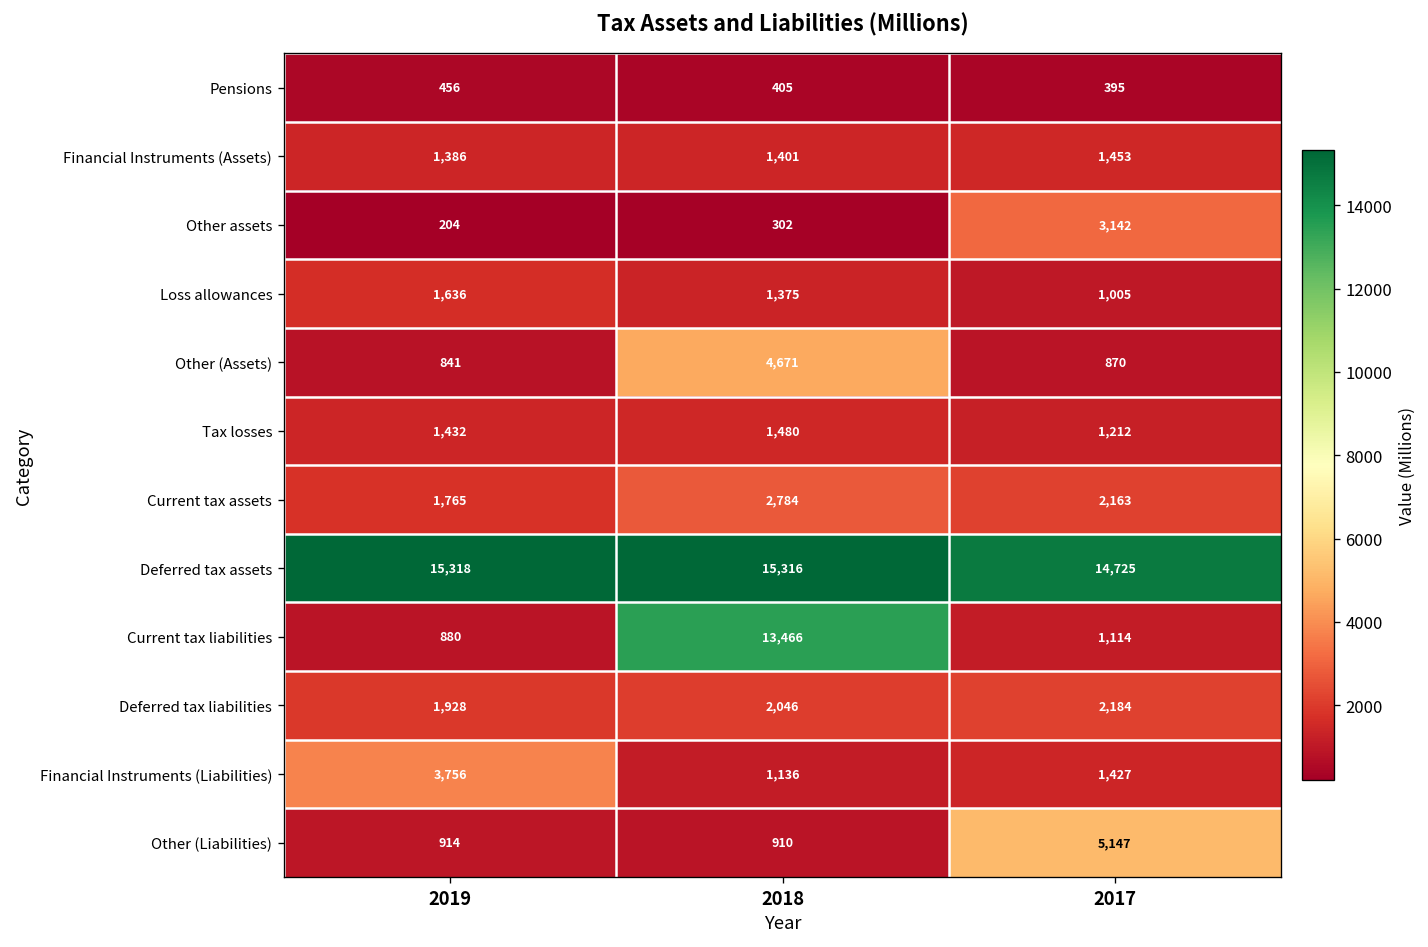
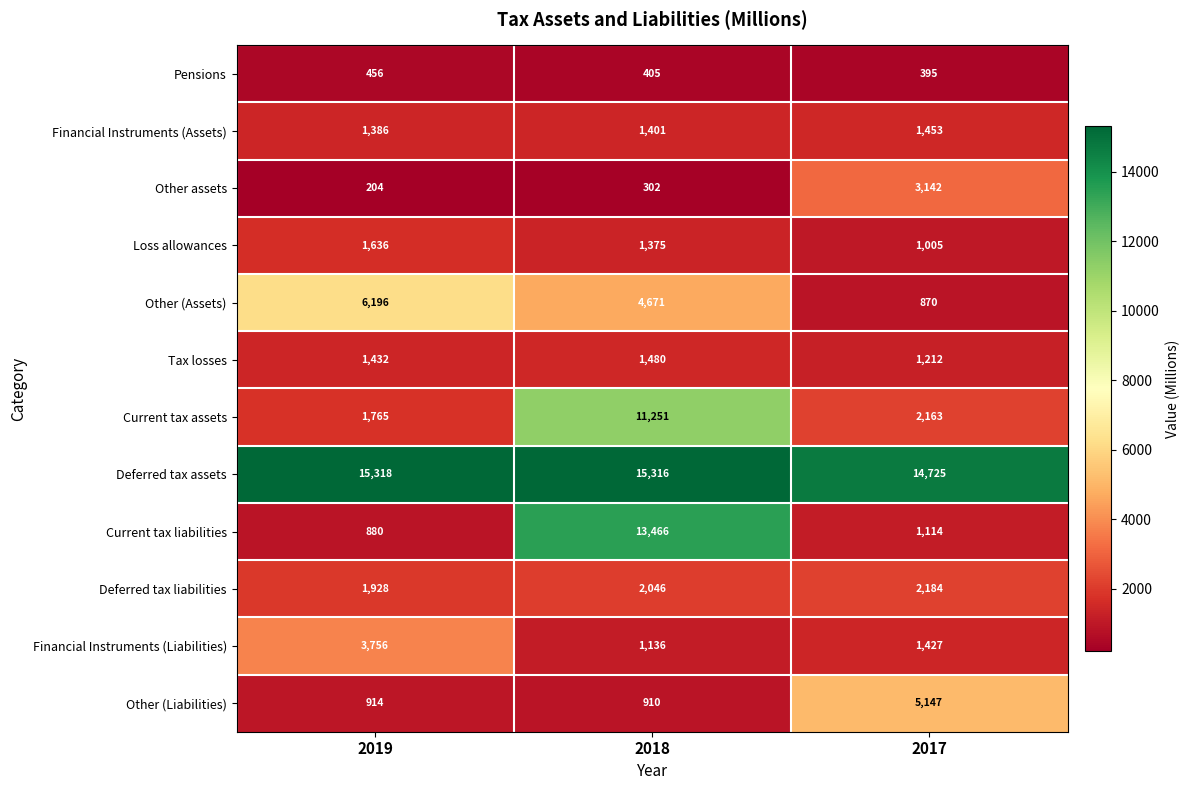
Other (Assets), 2019: 841 -> 6,196
Current tax assets, 2018: 2,784 -> 11,251
